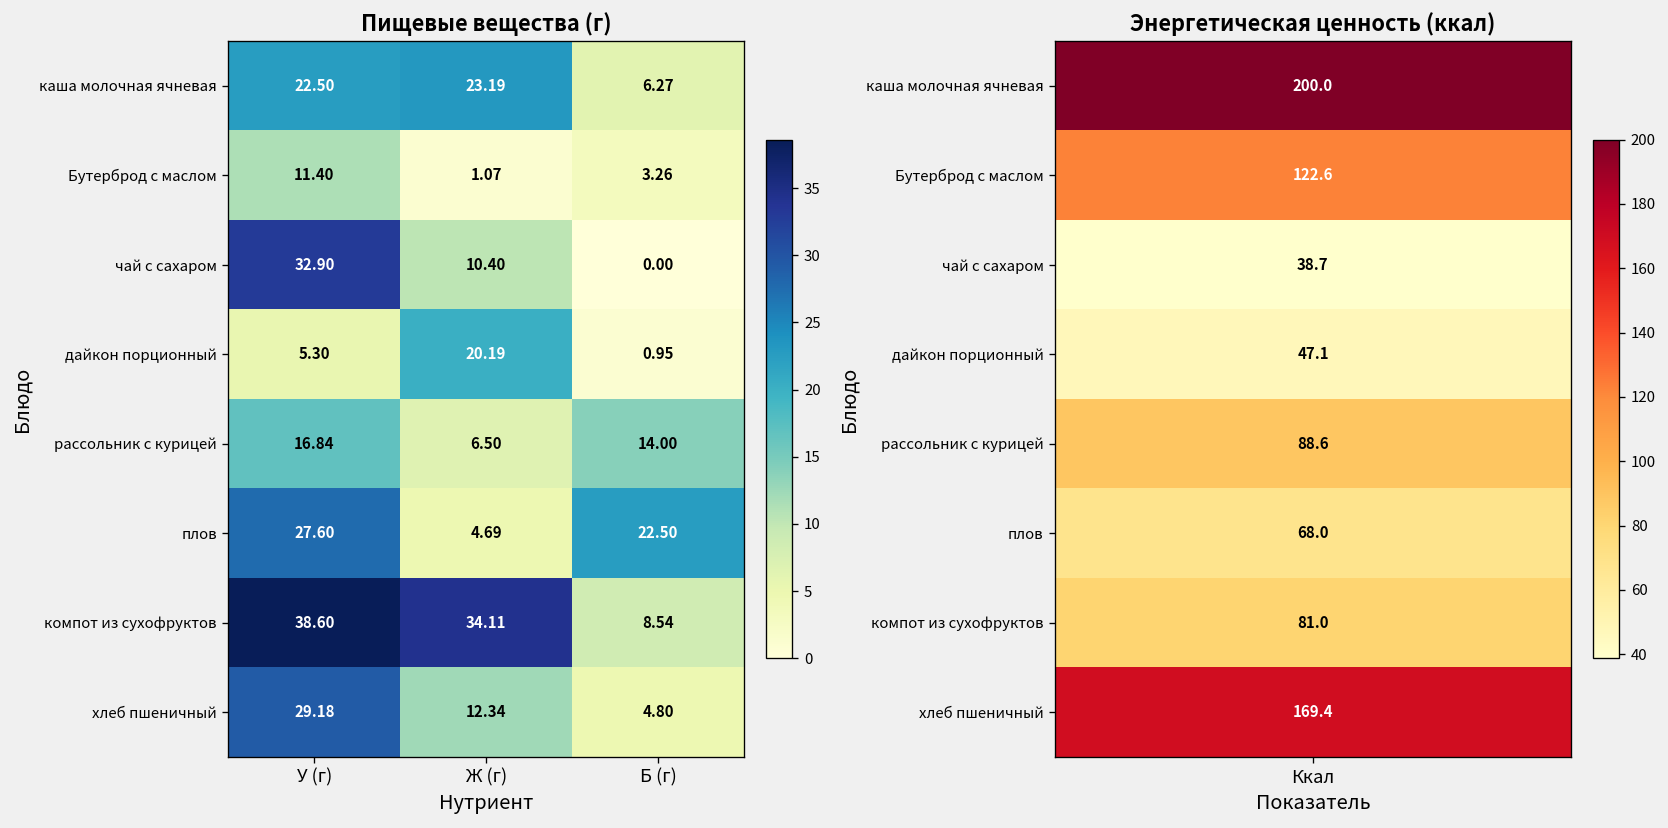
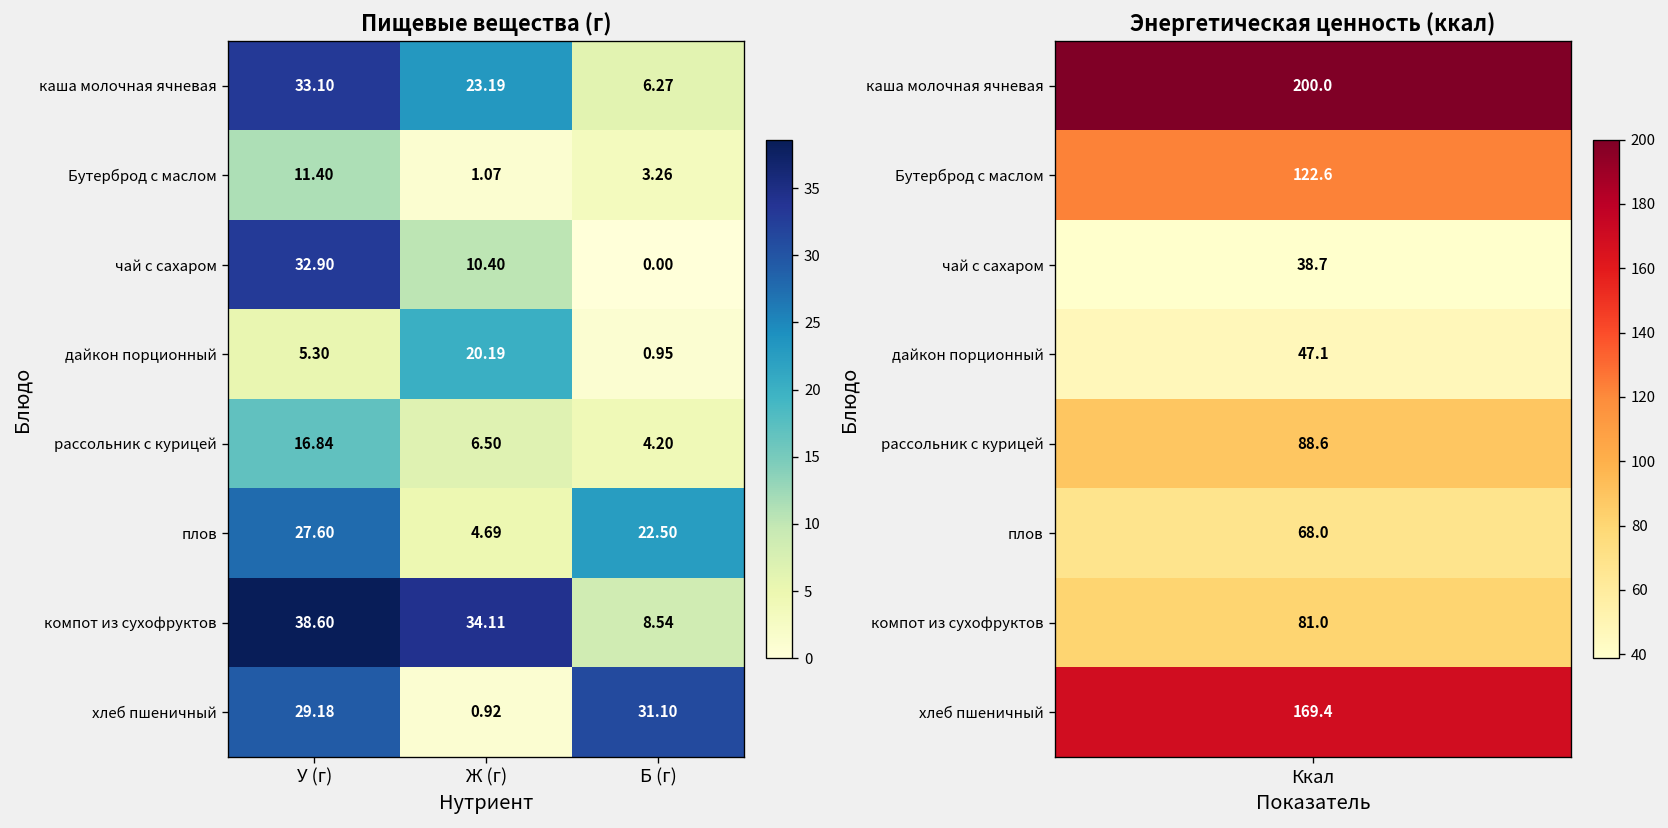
Пищевые вещества (г), каша молочная ячневая, У (г): 22.50 -> 33.10
Пищевые вещества (г), рассольник с курицей, Б (г): 14.00 -> 4.20
Пищевые вещества (г), хлеб пшеничный, Ж (г): 12.34 -> 0.92
Пищевые вещества (г), хлеб пшеничный, Б (г): 4.80 -> 31.10
